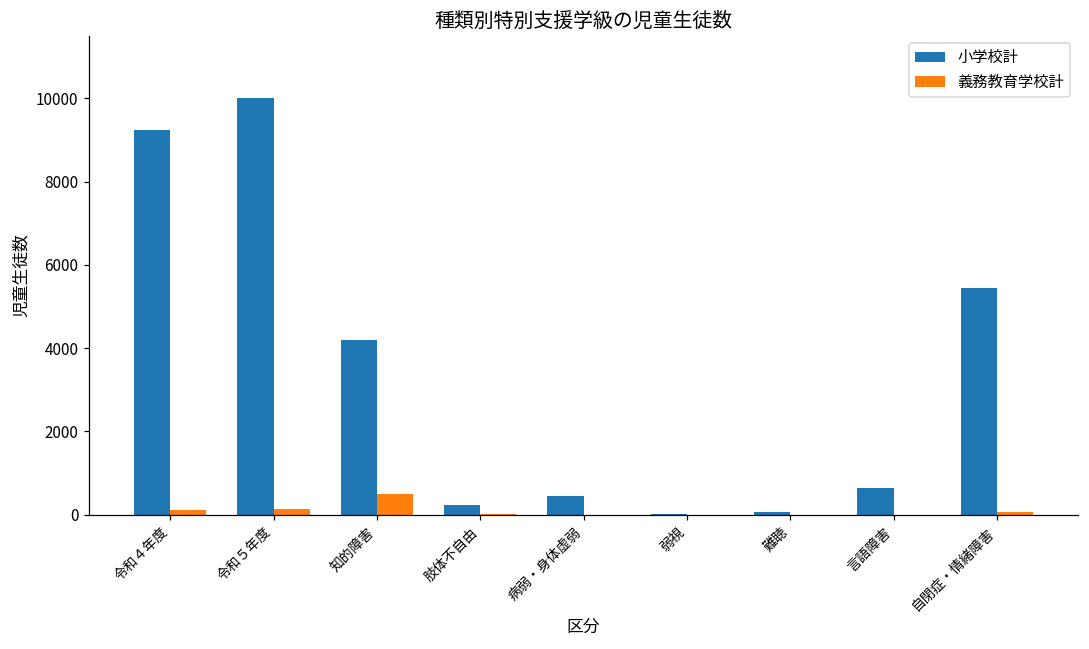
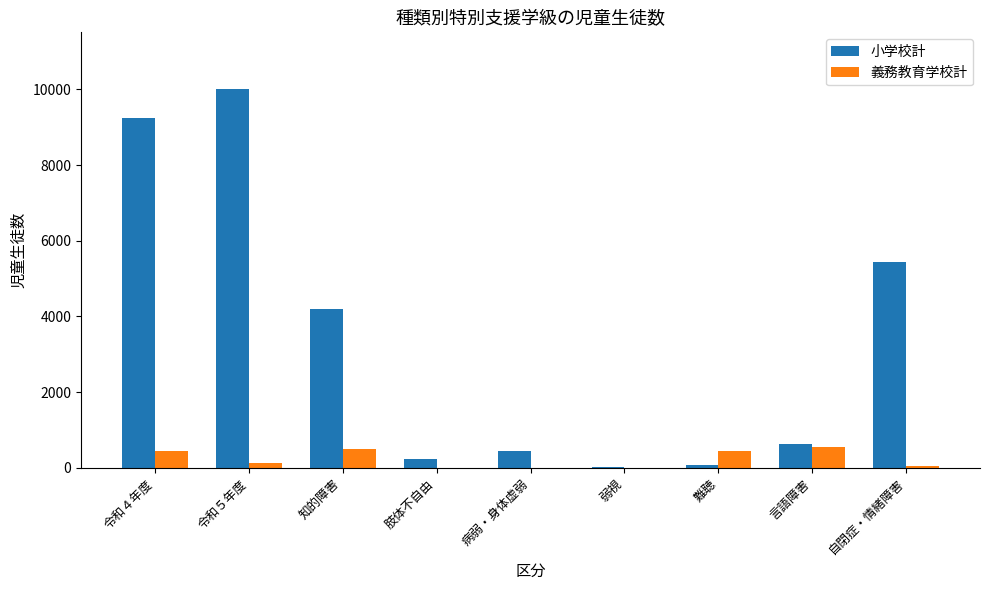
義務教育学校計, 令和４年度: 100 -> 400
義務教育学校計, 難聴: 0 -> 500
義務教育学校計, 言語障害: 0 -> 500
